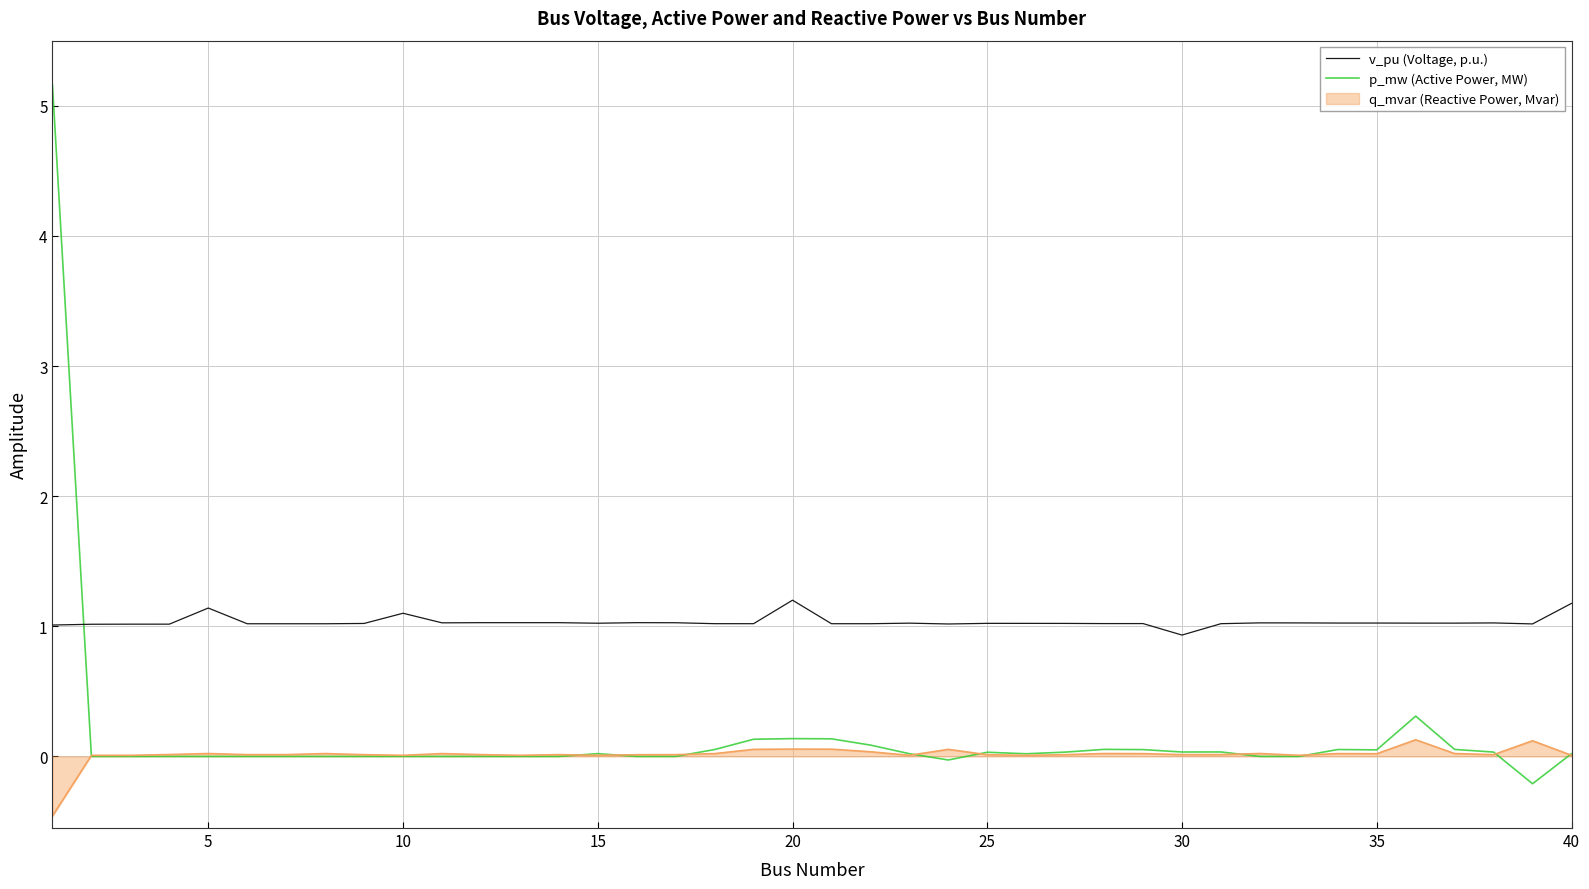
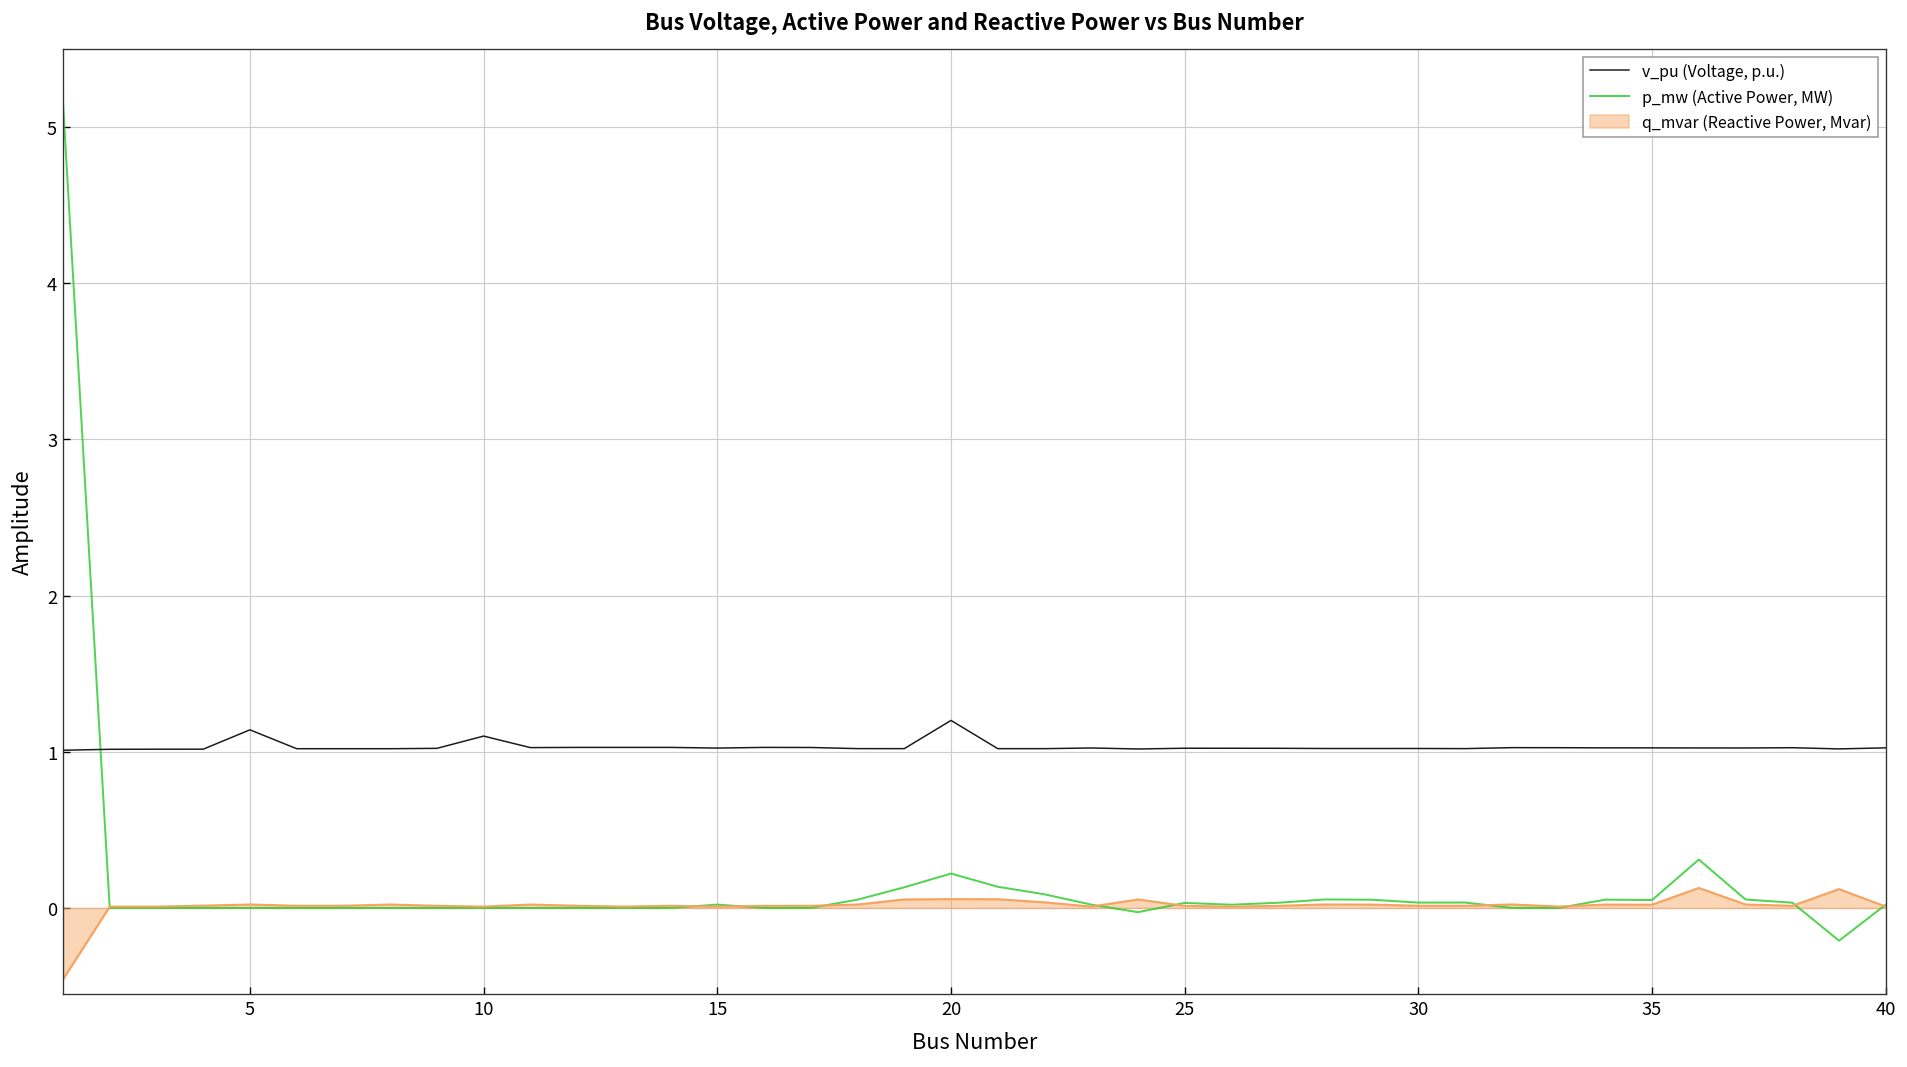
p_mw (Active Power, MW), 20: 0.14 -> 0.22
v_pu (Voltage, p.u.), 30: 0.93 -> 1.02
v_pu (Voltage, p.u.), 40: 1.18 -> 1.03
